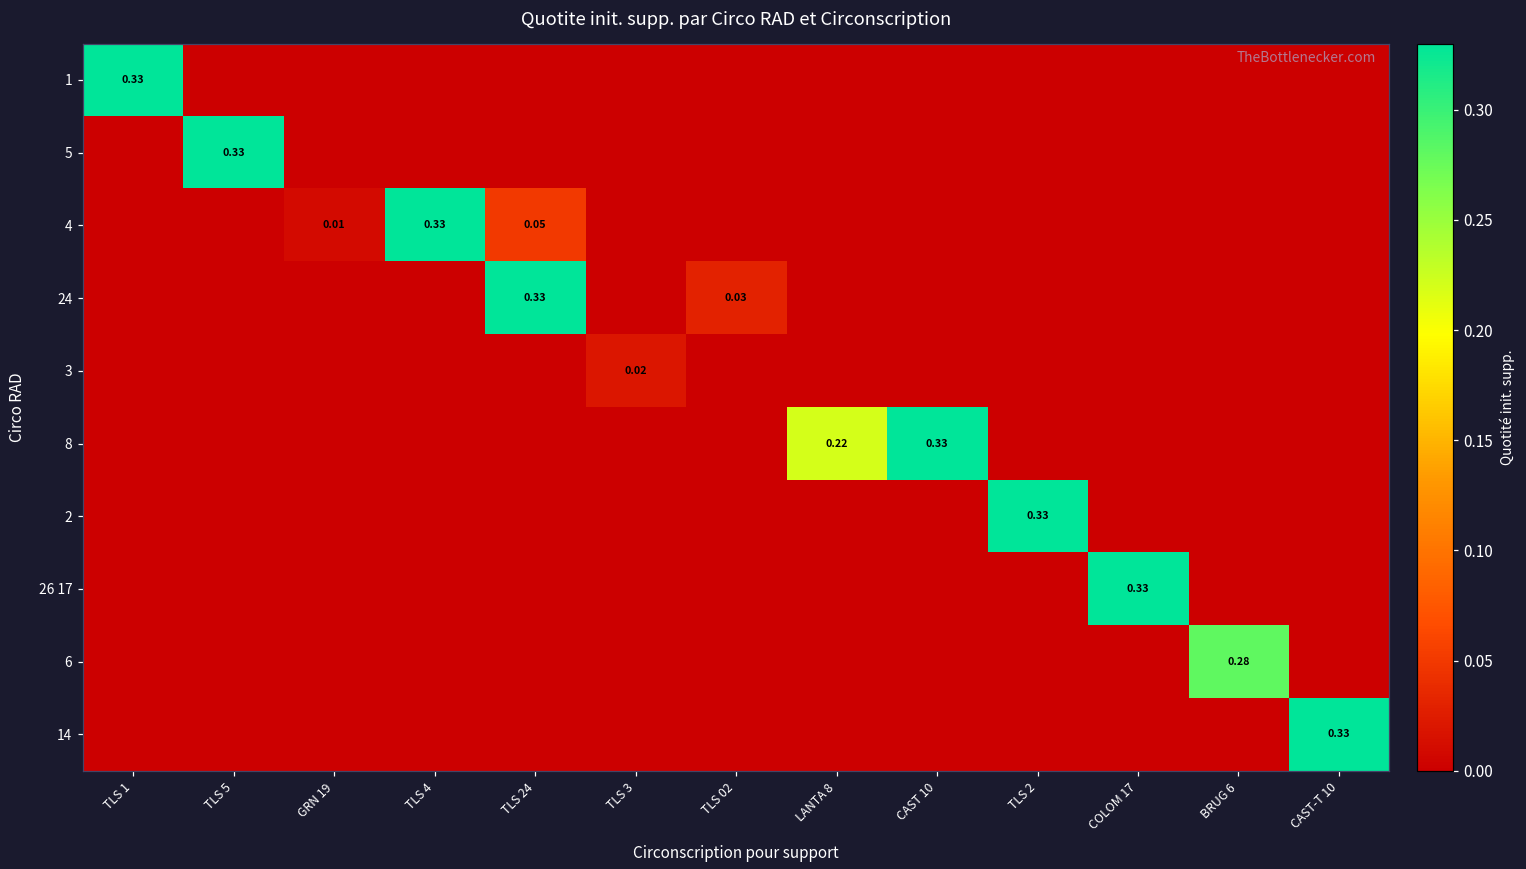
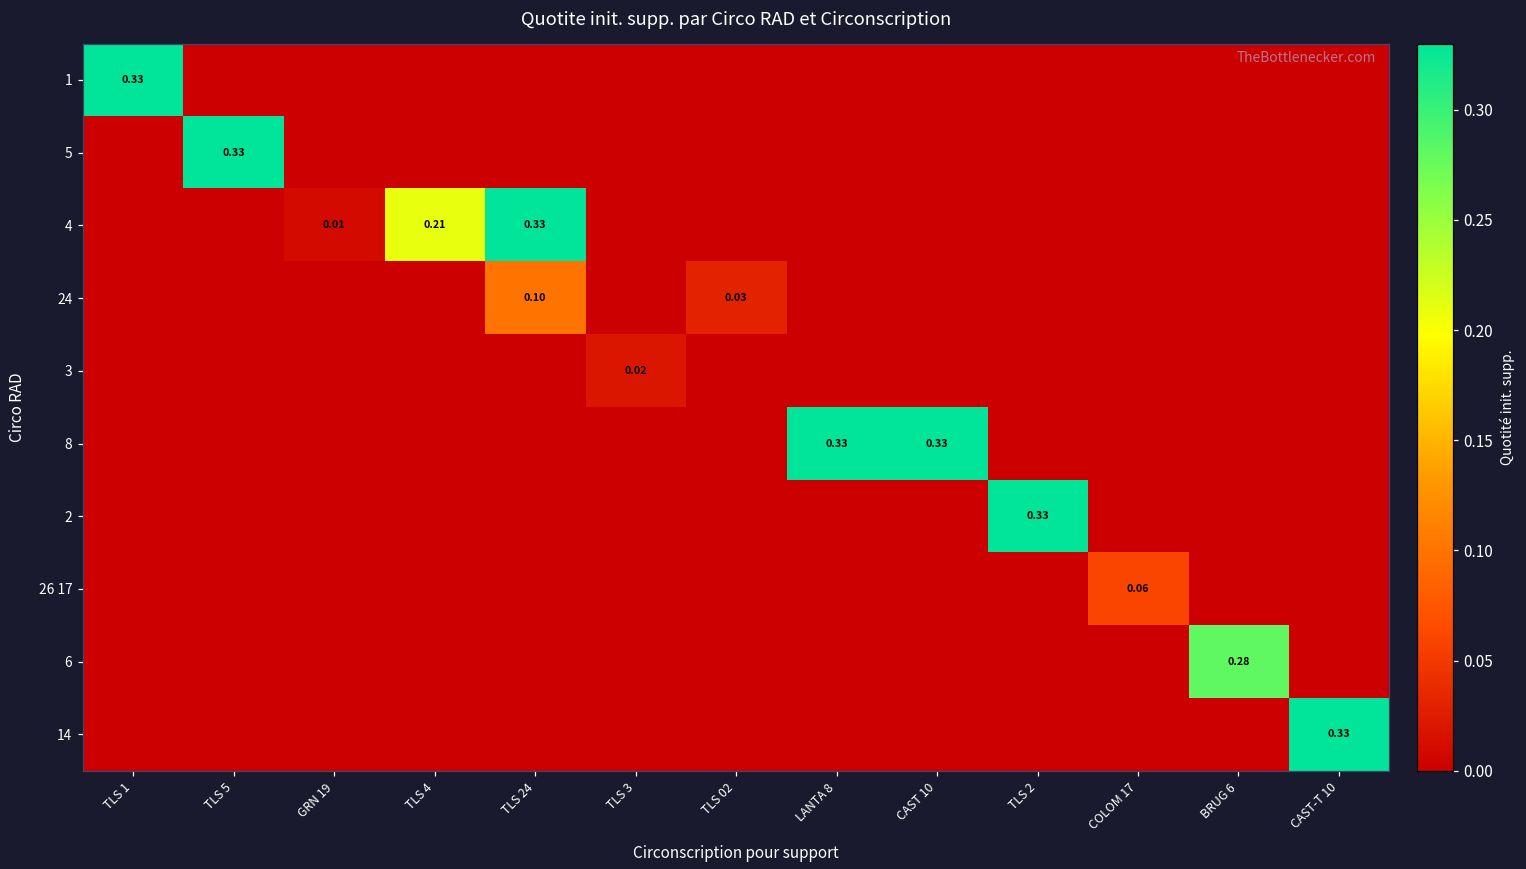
4, TLS 4: 0.33 -> 0.21
4, TLS 24: 0.05 -> 0.33
24, TLS 24: 0.33 -> 0.10
8, LANTA 8: 0.22 -> 0.33
26 17, COLOM 17: 0.33 -> 0.06
